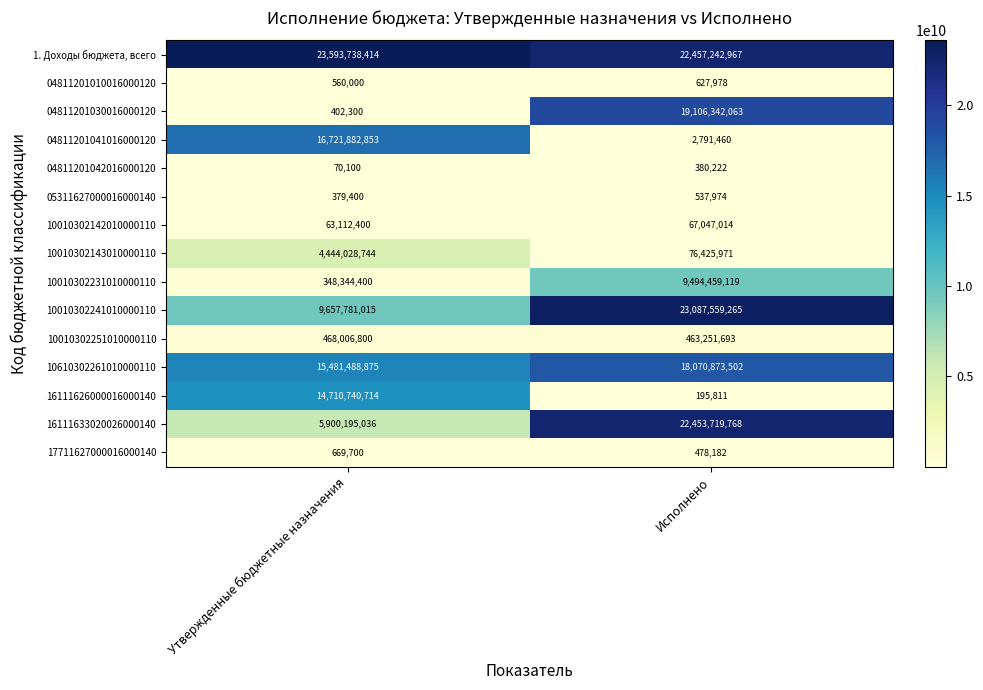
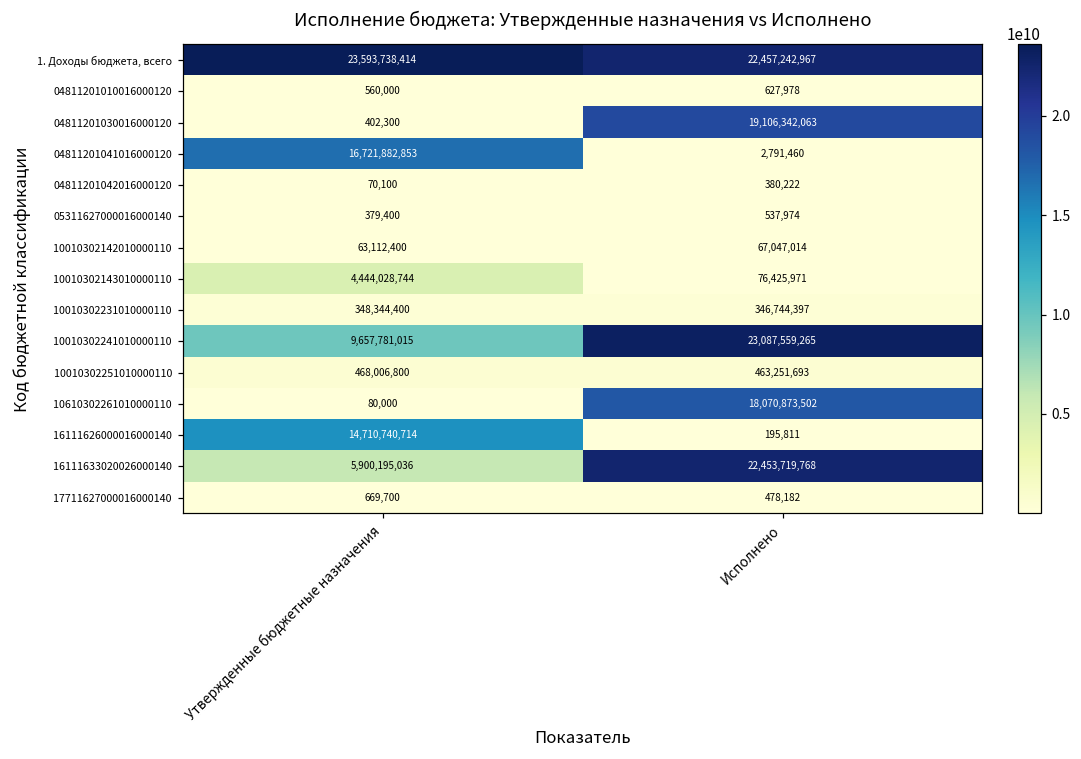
10010302231010000110, Исполнено: 9,494,459,119 -> 346,744,397
10610302261010000110, Утвержденные бюджетные назначения: 15,481,488,875 -> 80,000
